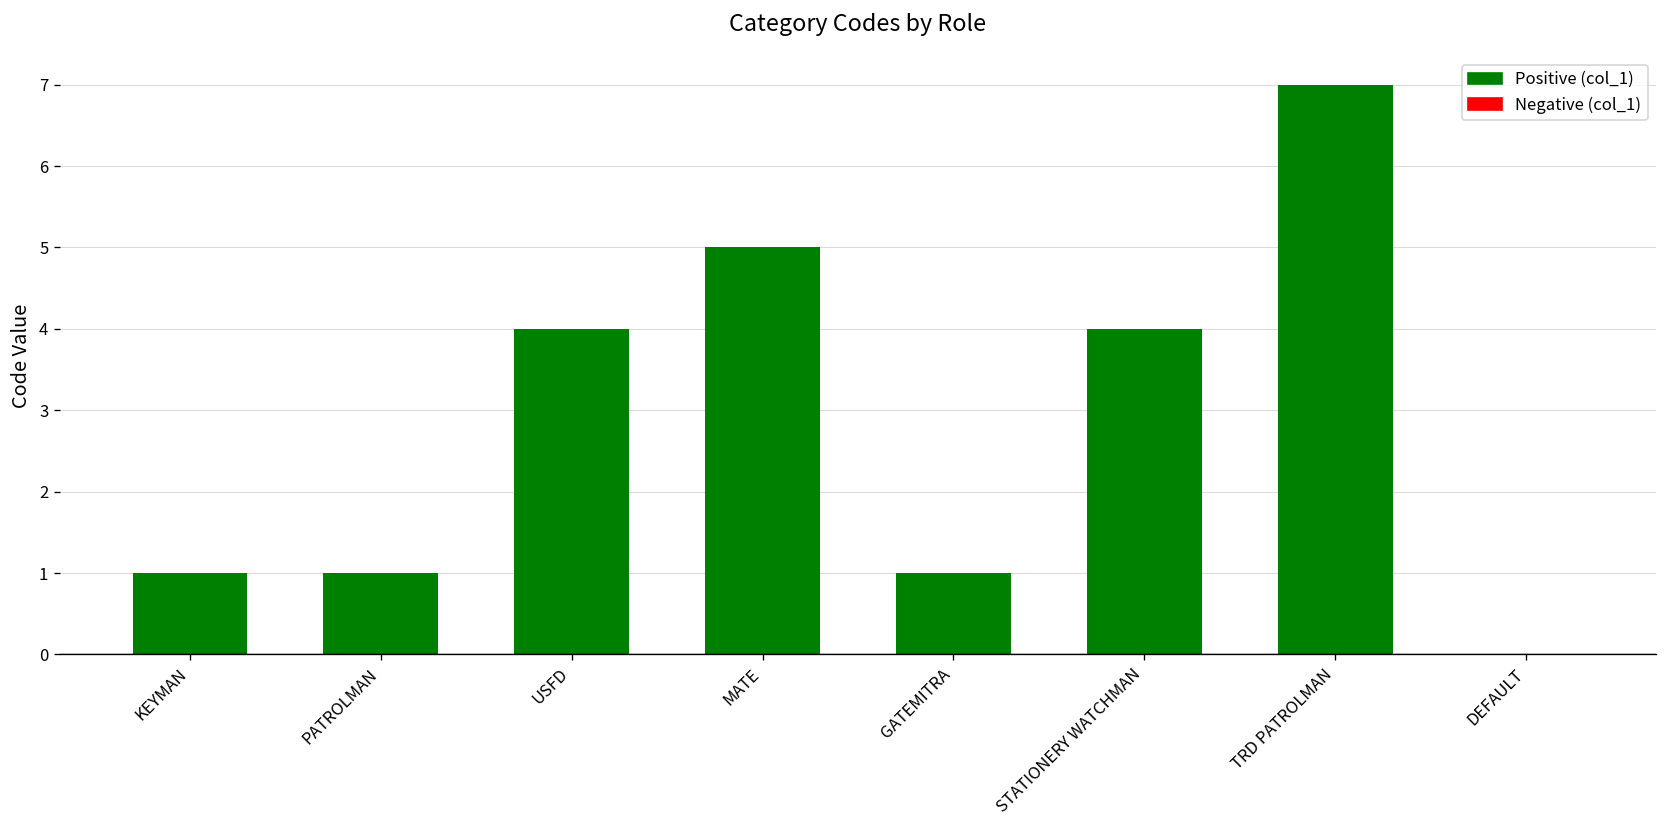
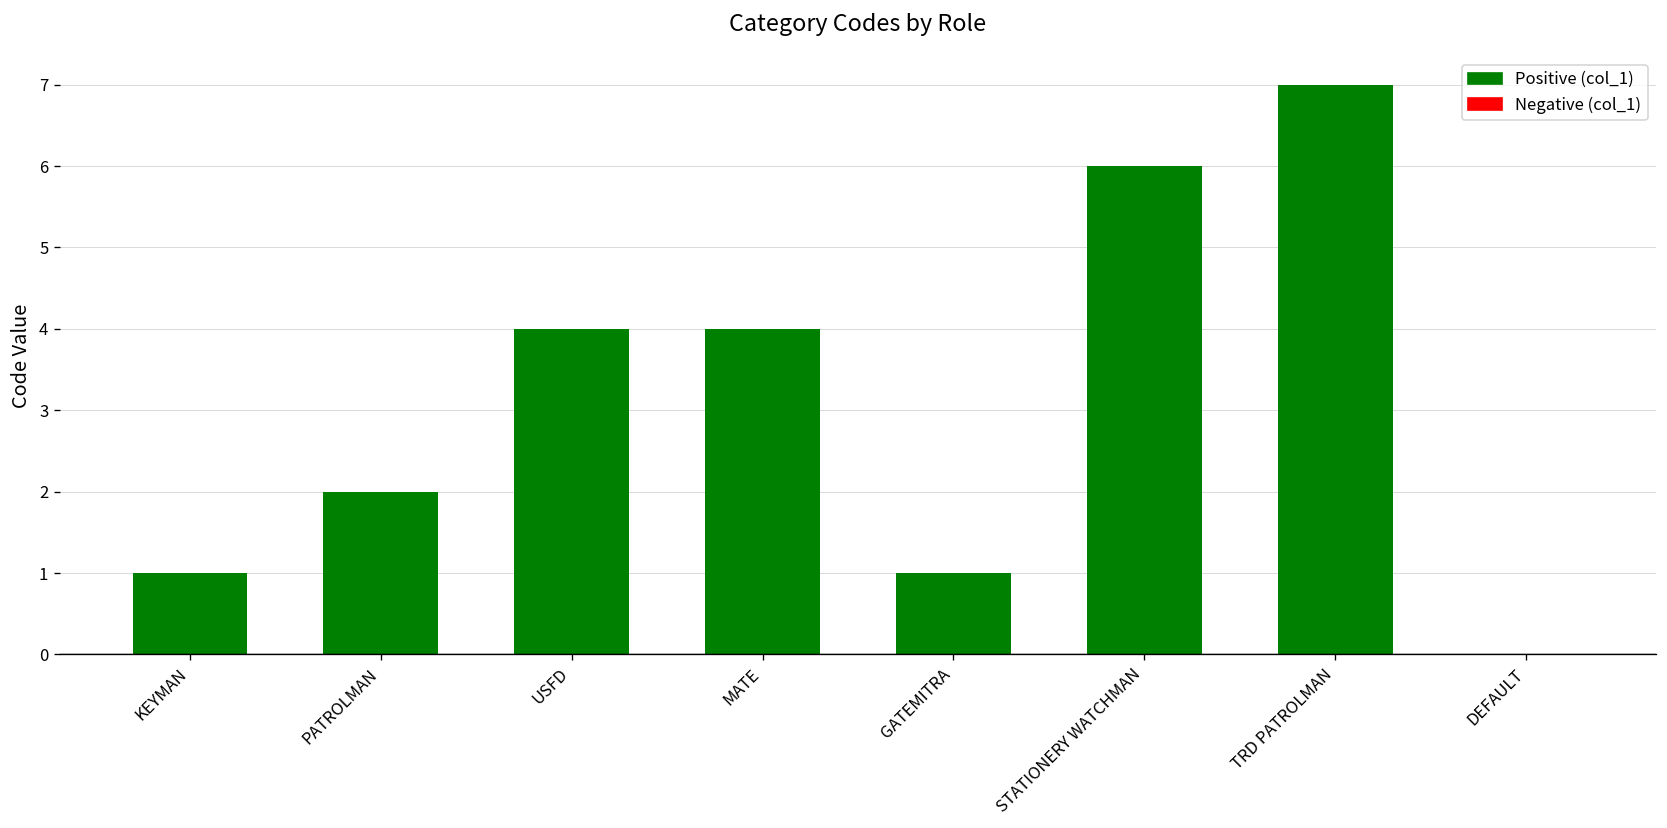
PATROLMAN: 1 -> 2
MATE: 5 -> 4
STATIONERY WATCHMAN: 4 -> 6
